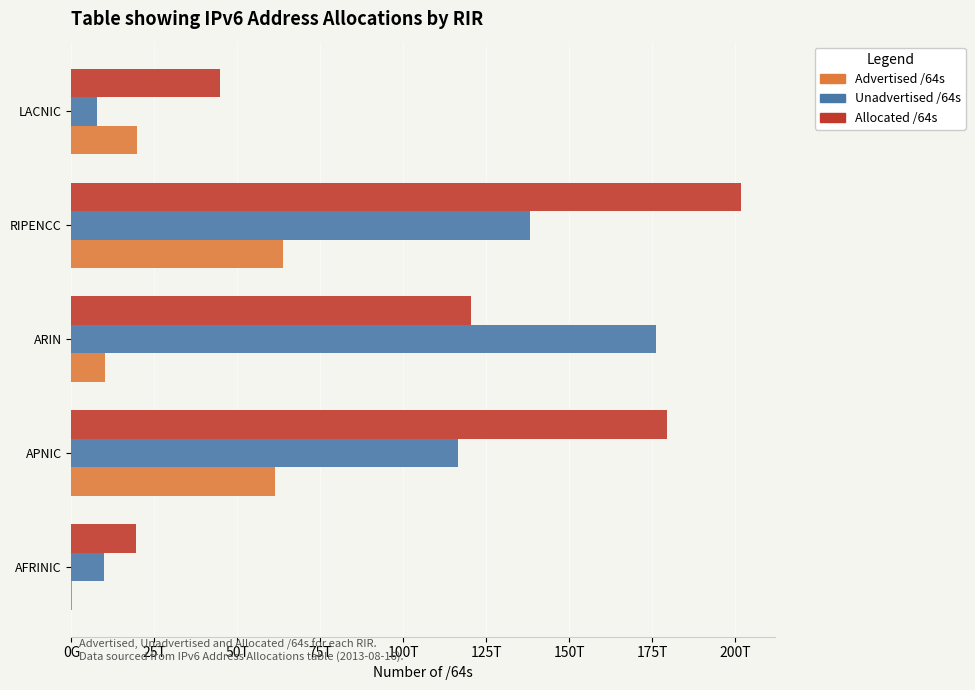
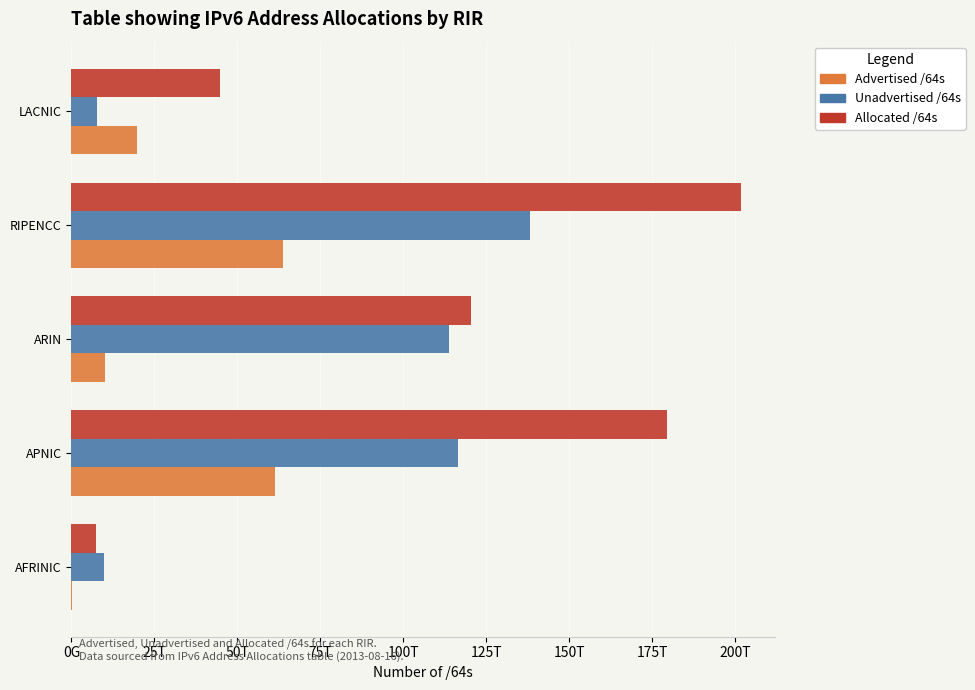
Unadvertised /64s, ARIN: 176T -> 114T
Allocated /64s, AFRINIC: 20T -> 7T
